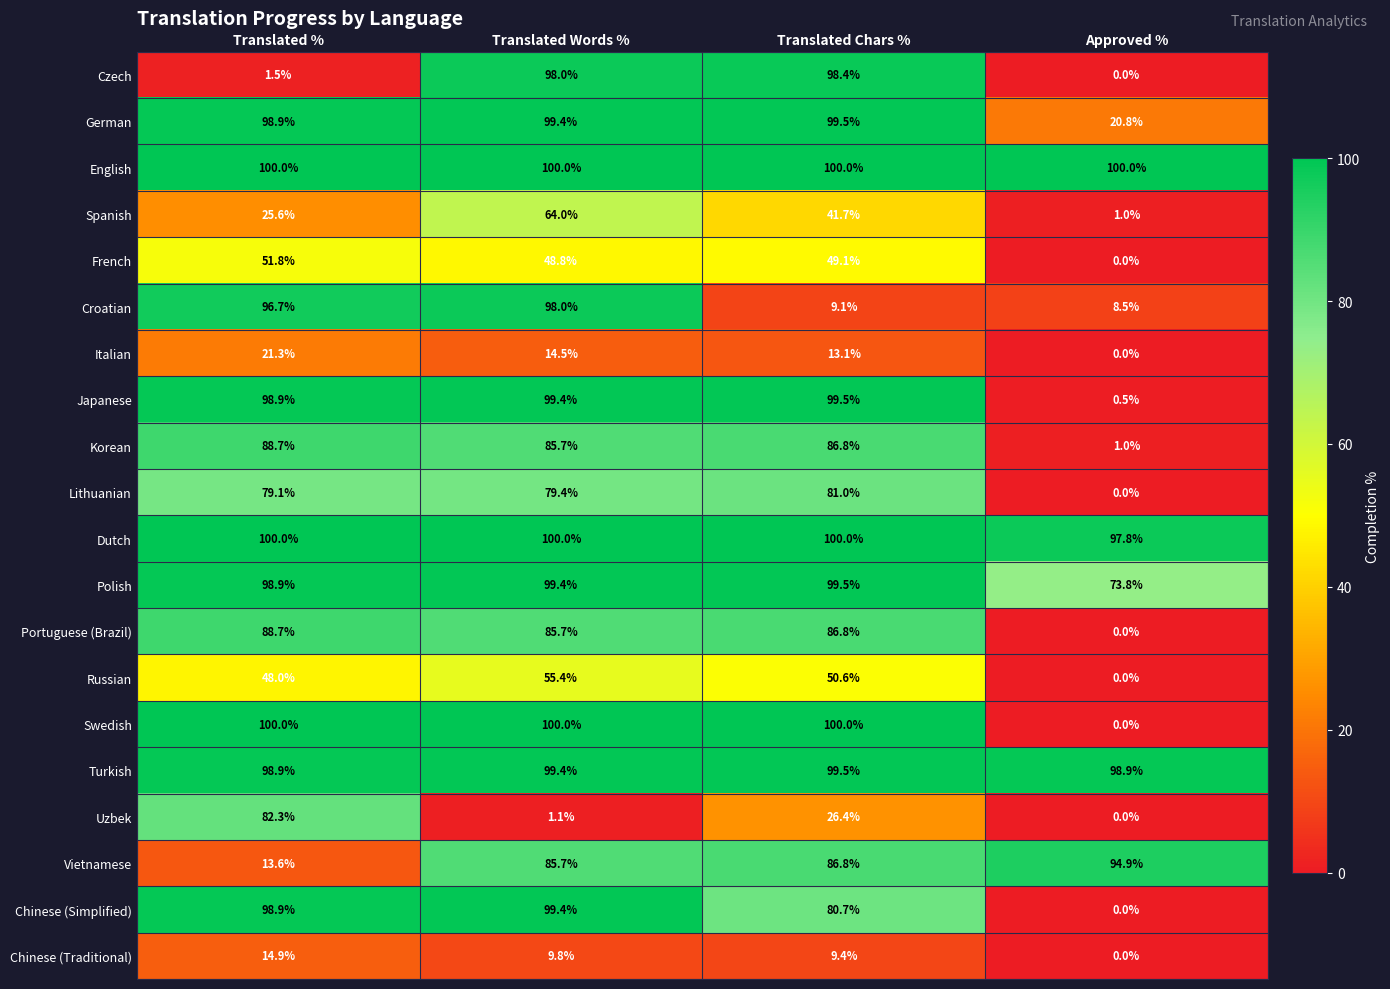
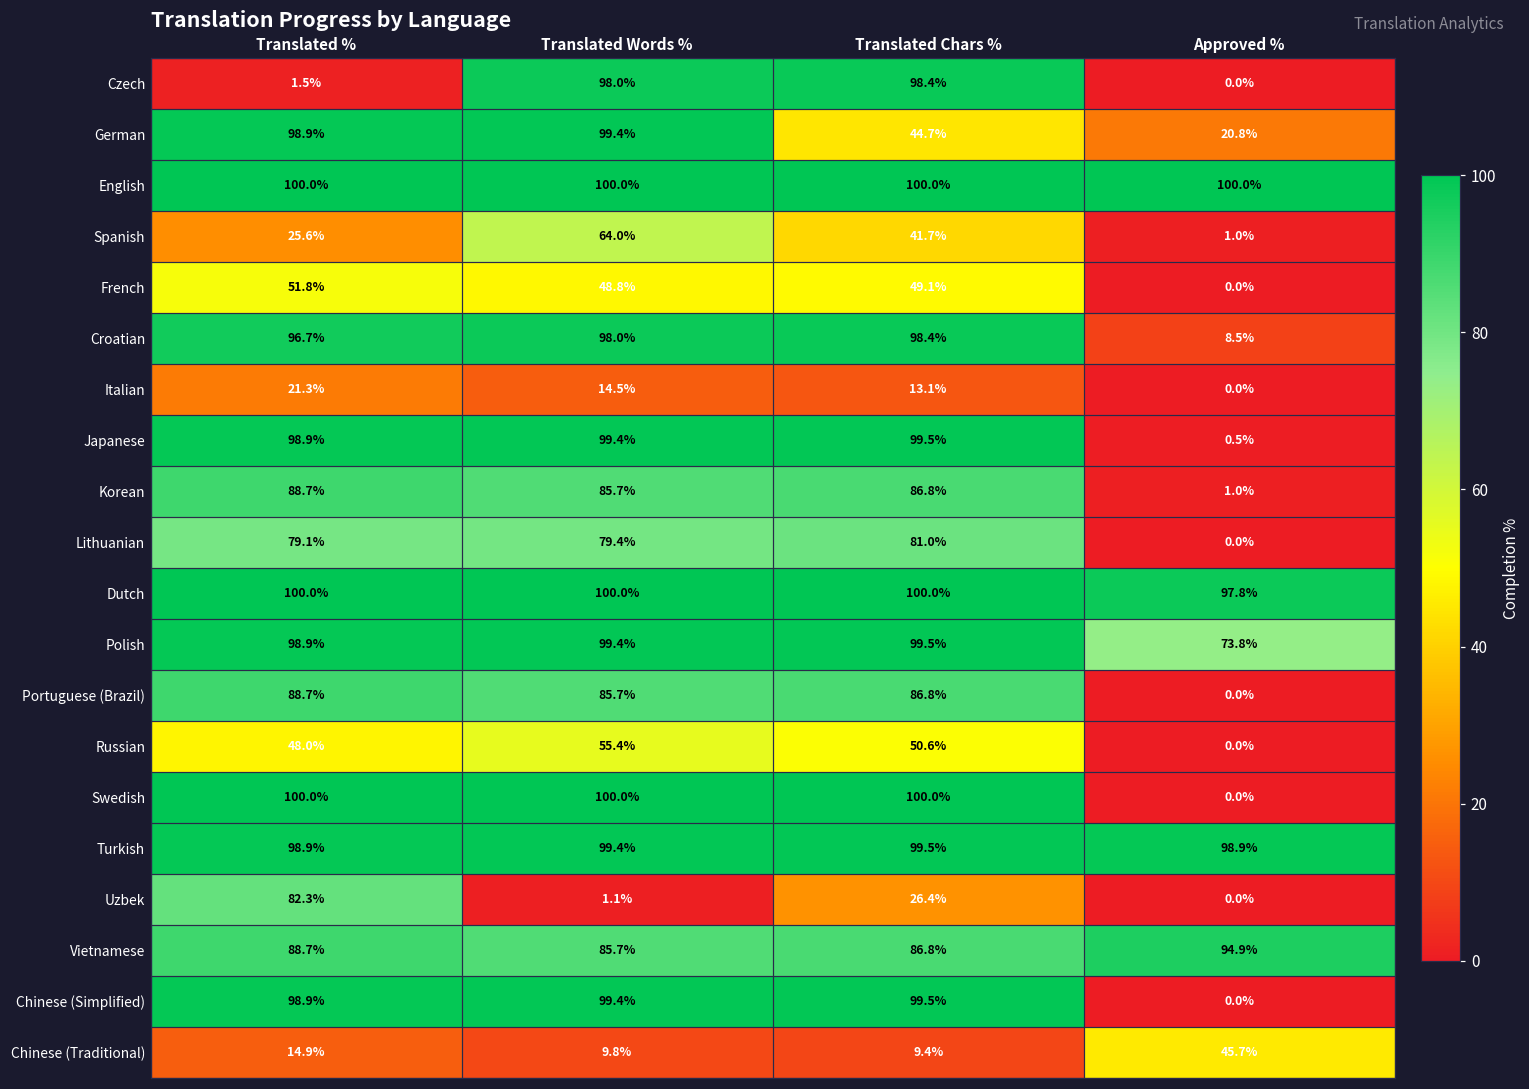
German, Translated Chars %: 99.5% -> 44.7%
Croatian, Translated Chars %: 9.1% -> 98.4%
Vietnamese, Translated %: 13.6% -> 88.7%
Chinese (Simplified), Translated Chars %: 80.7% -> 99.5%
Chinese (Traditional), Approved %: 0.0% -> 45.7%
